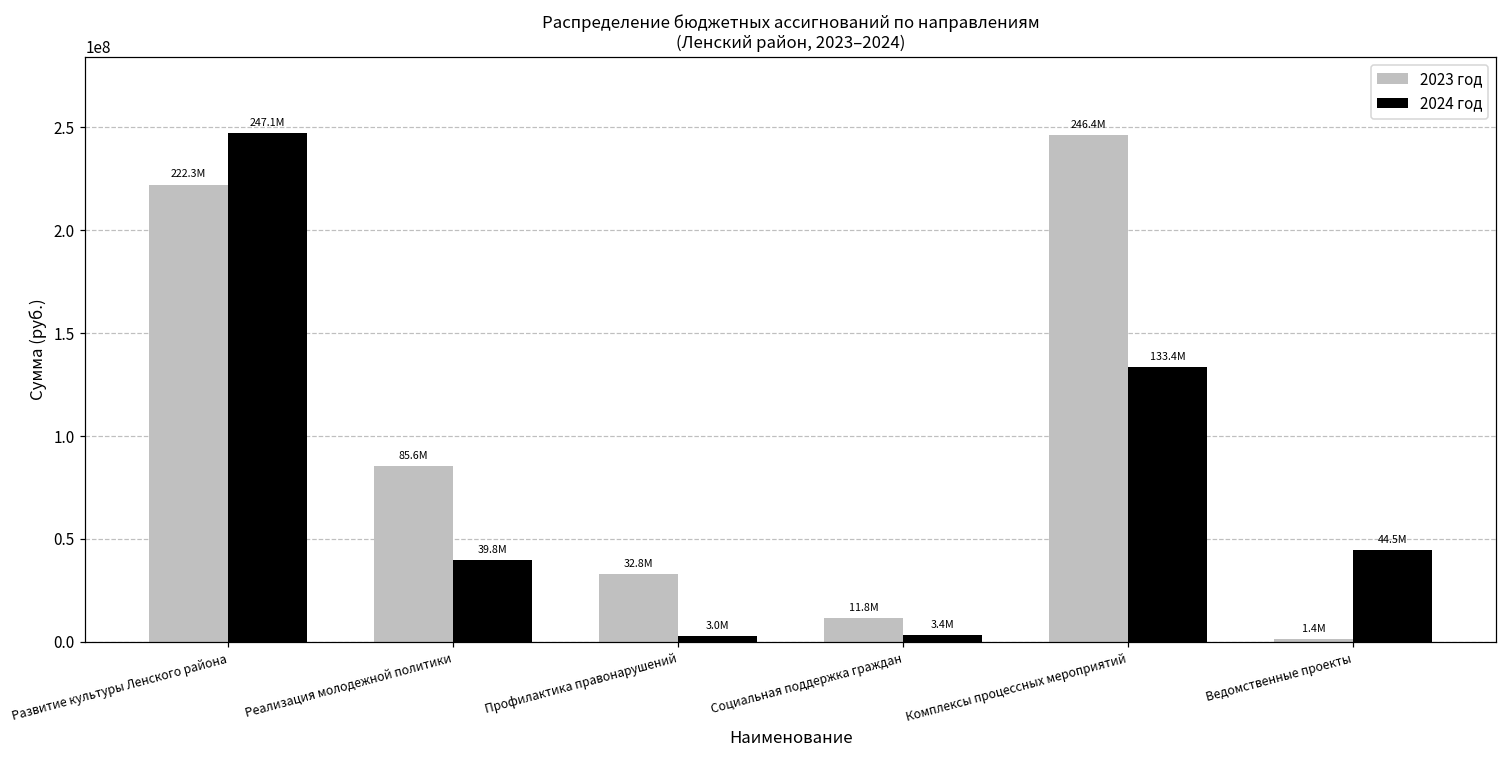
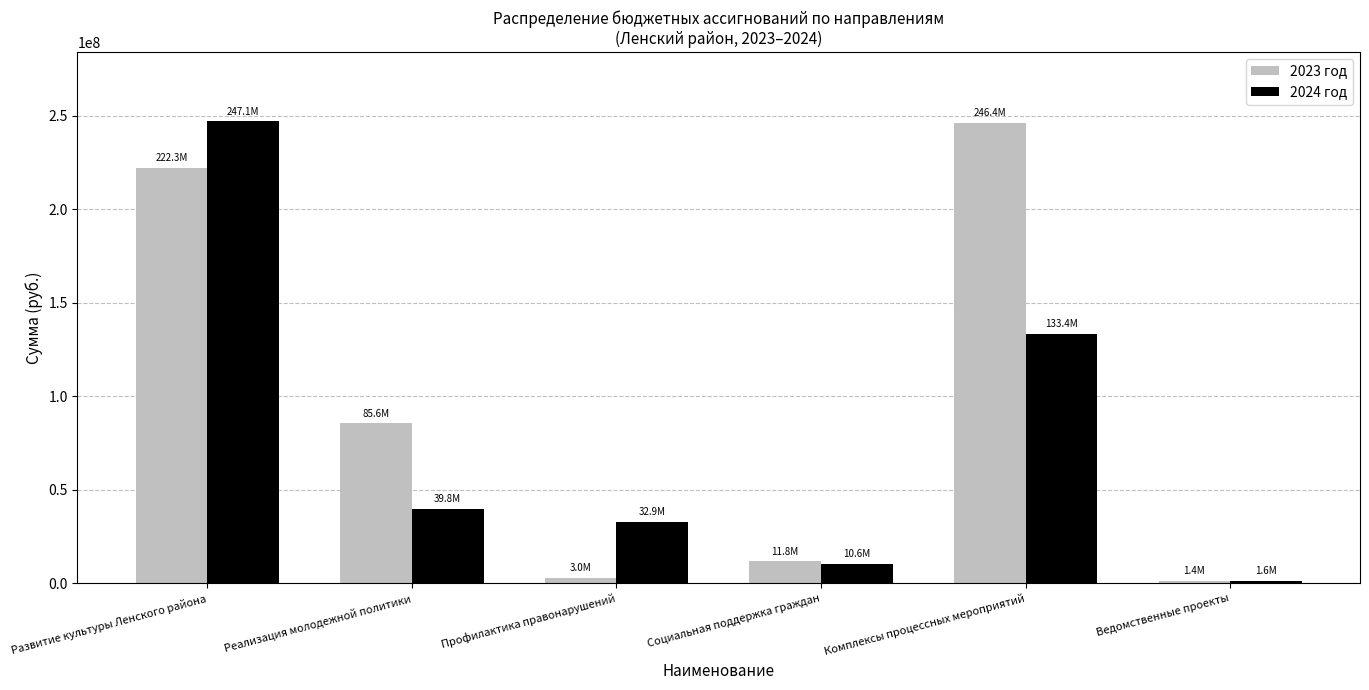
2023 год, Профилактика правонарушений: 32.8M -> 3.0M
2024 год, Профилактика правонарушений: 3.0M -> 32.9M
2024 год, Социальная поддержка граждан: 3.4M -> 10.6M
2024 год, Ведомственные проекты: 44.5M -> 1.6M
